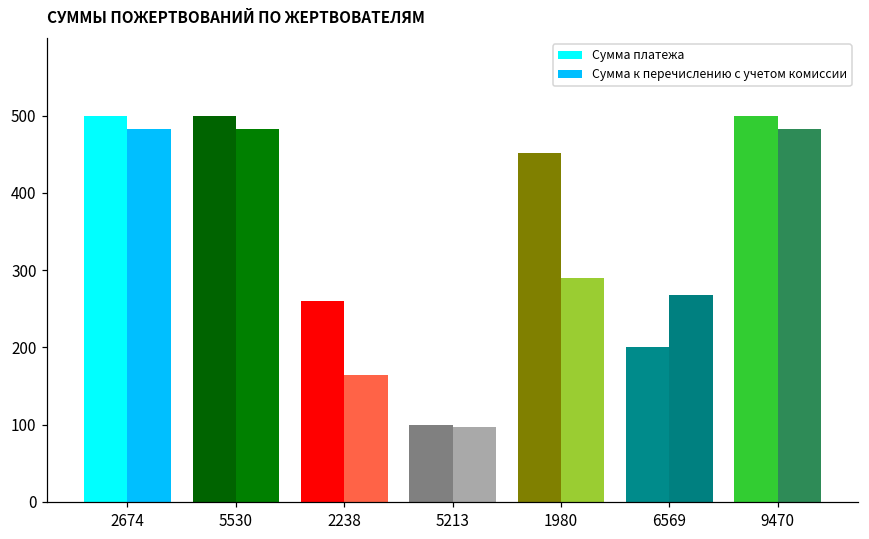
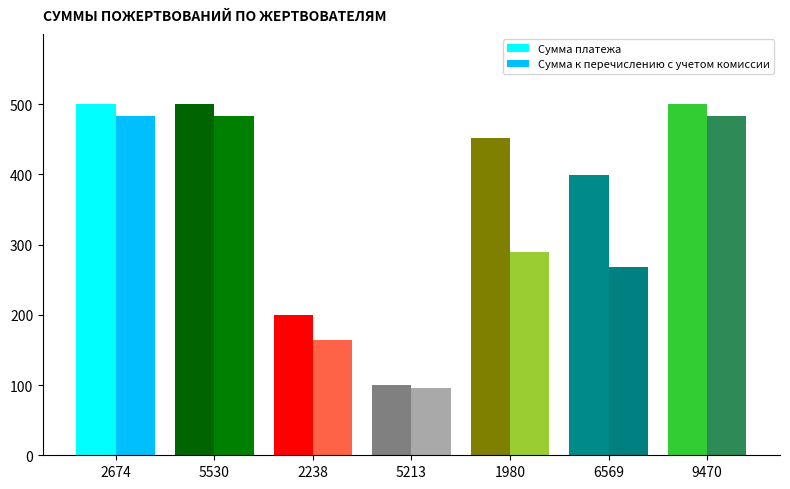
Сумма платежа, 2238: 260 -> 200
Сумма платежа, 6569: 200 -> 400
